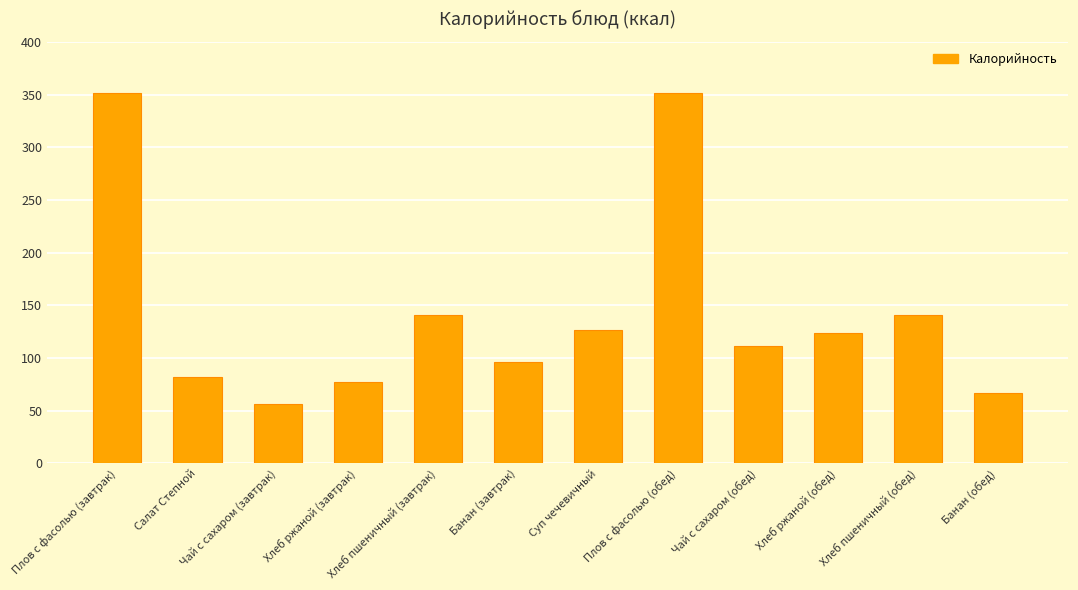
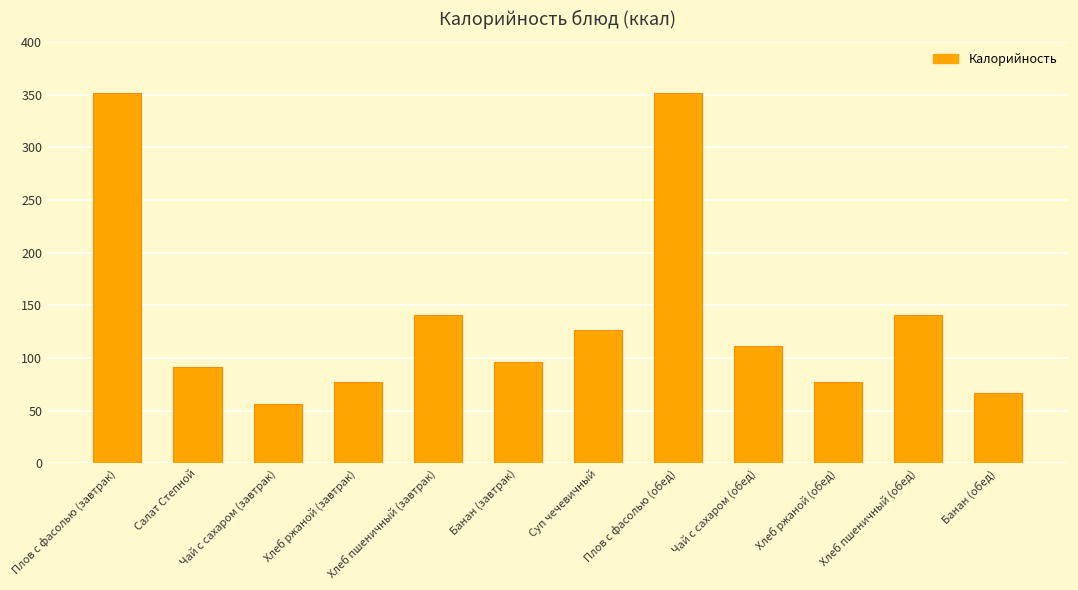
Салат Степной: 82 -> 91
Хлеб ржаной (обед): 124 -> 78
